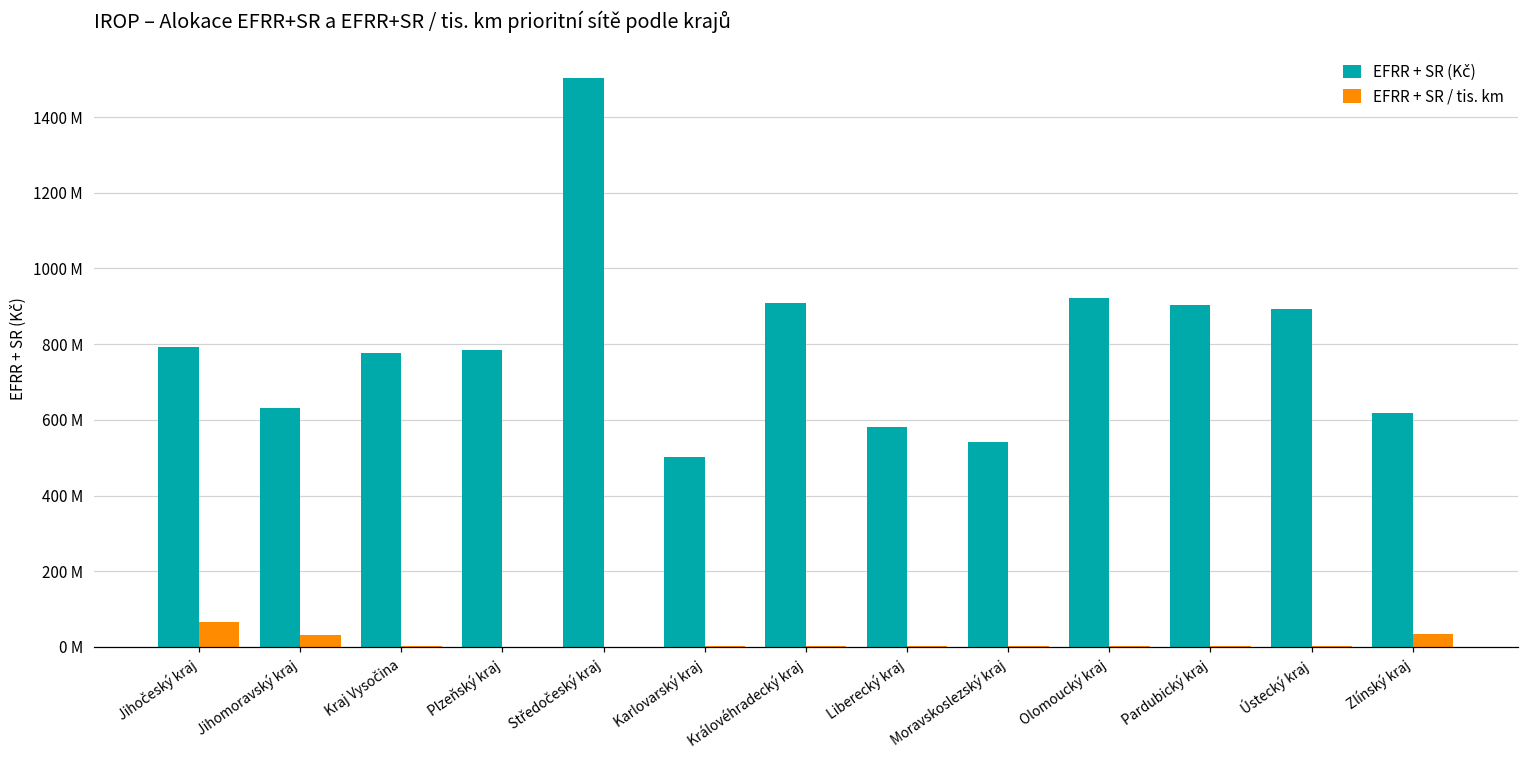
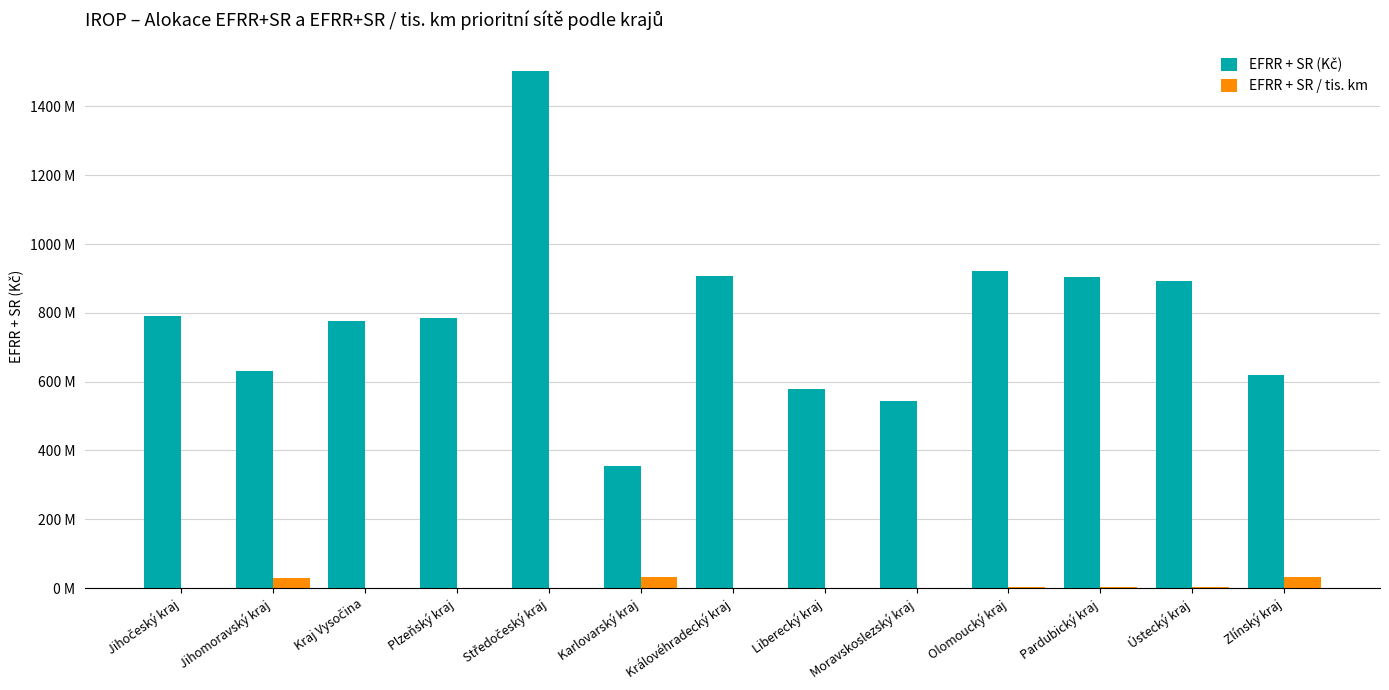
EFRR + SR / tis. km, Jihočeský kraj: 70000000 -> 0
EFRR + SR (Kč), Karlovarský kraj: 500000000 -> 360000000
EFRR + SR / tis. km, Karlovarský kraj: 0 -> 30000000
